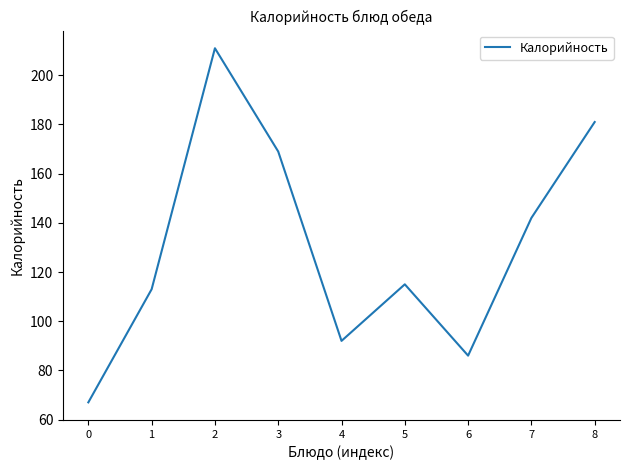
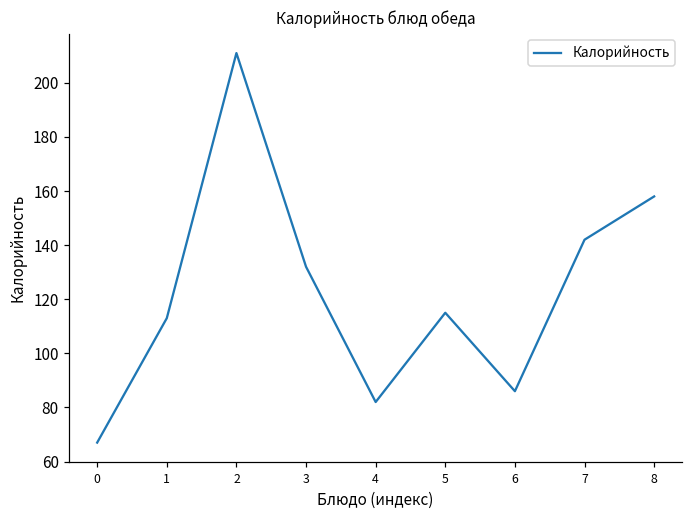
3: 169 -> 132
4: 92 -> 82
8: 181 -> 158
